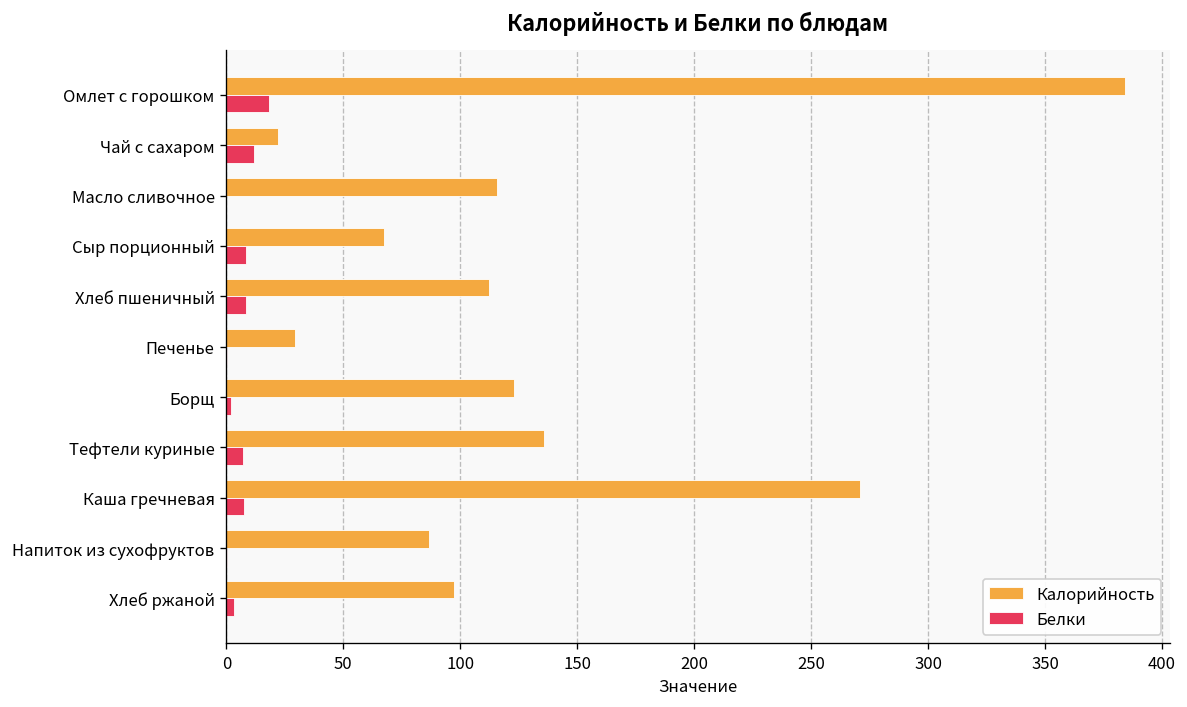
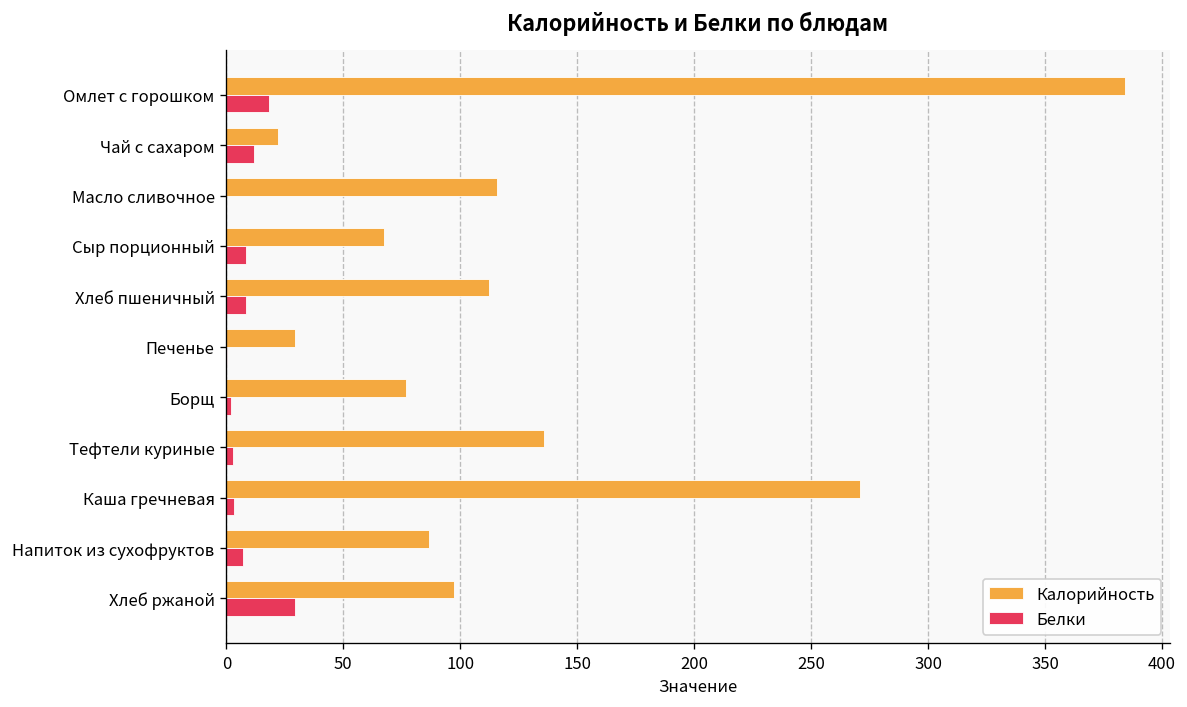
Калорийность, Борщ: 123 -> 77
Белки, Тефтели куриные: 7 -> 3
Белки, Каша гречневая: 8 -> 3
Белки, Напиток из сухофруктов: 1 -> 7
Белки, Хлеб ржаной: 3 -> 29
